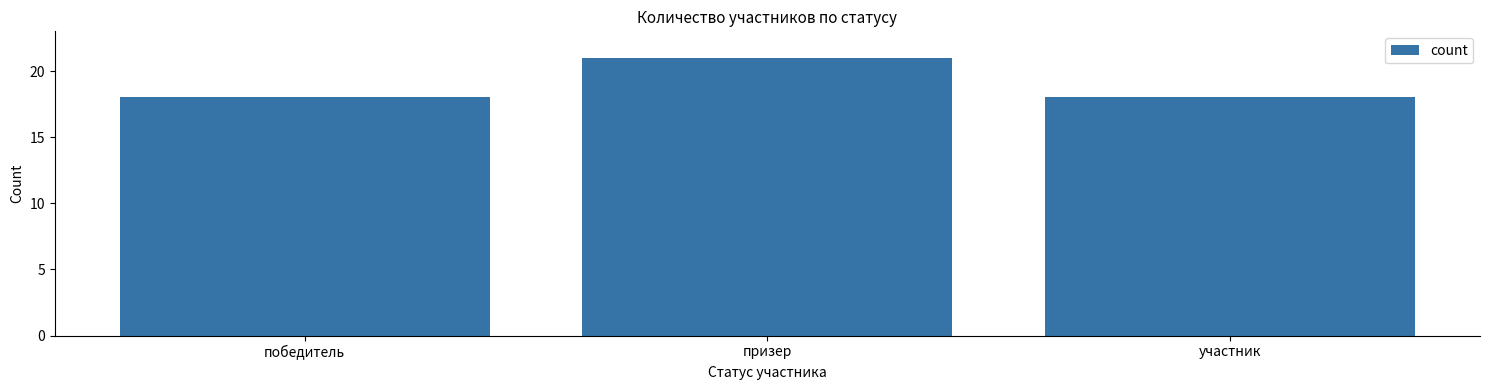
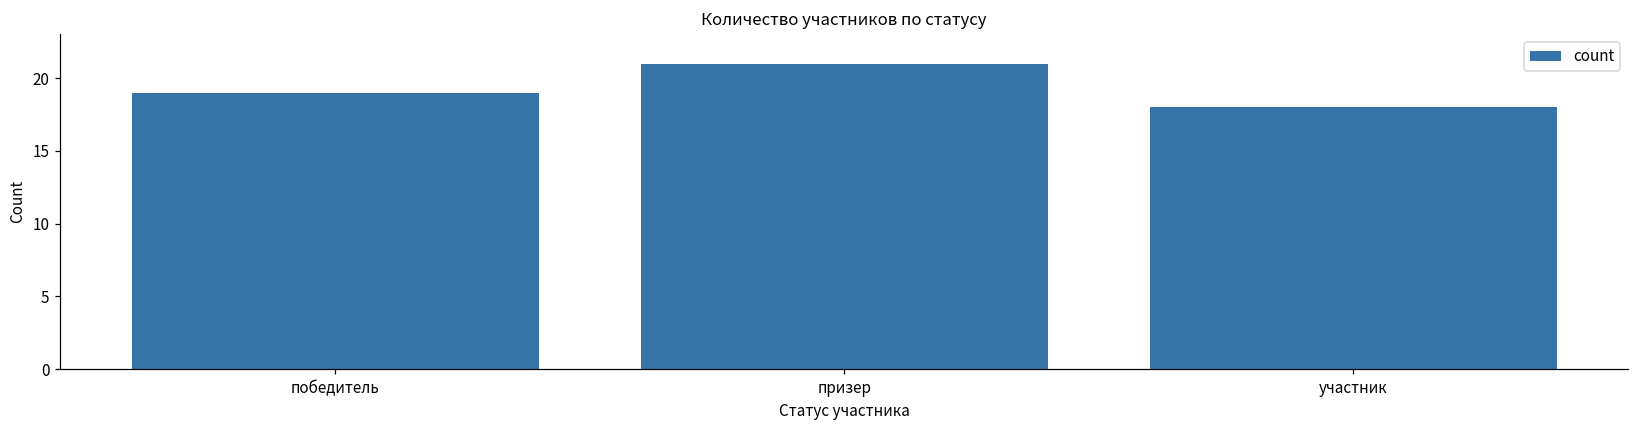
победитель: 18 -> 19
